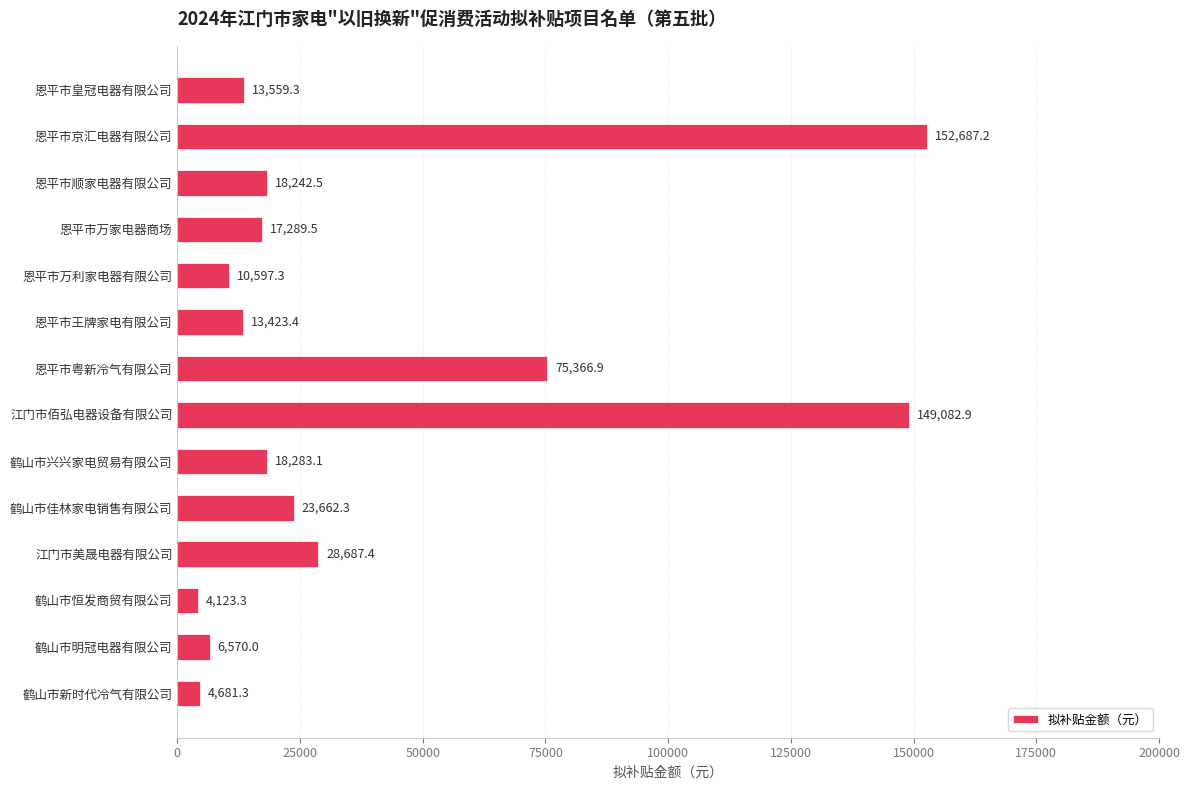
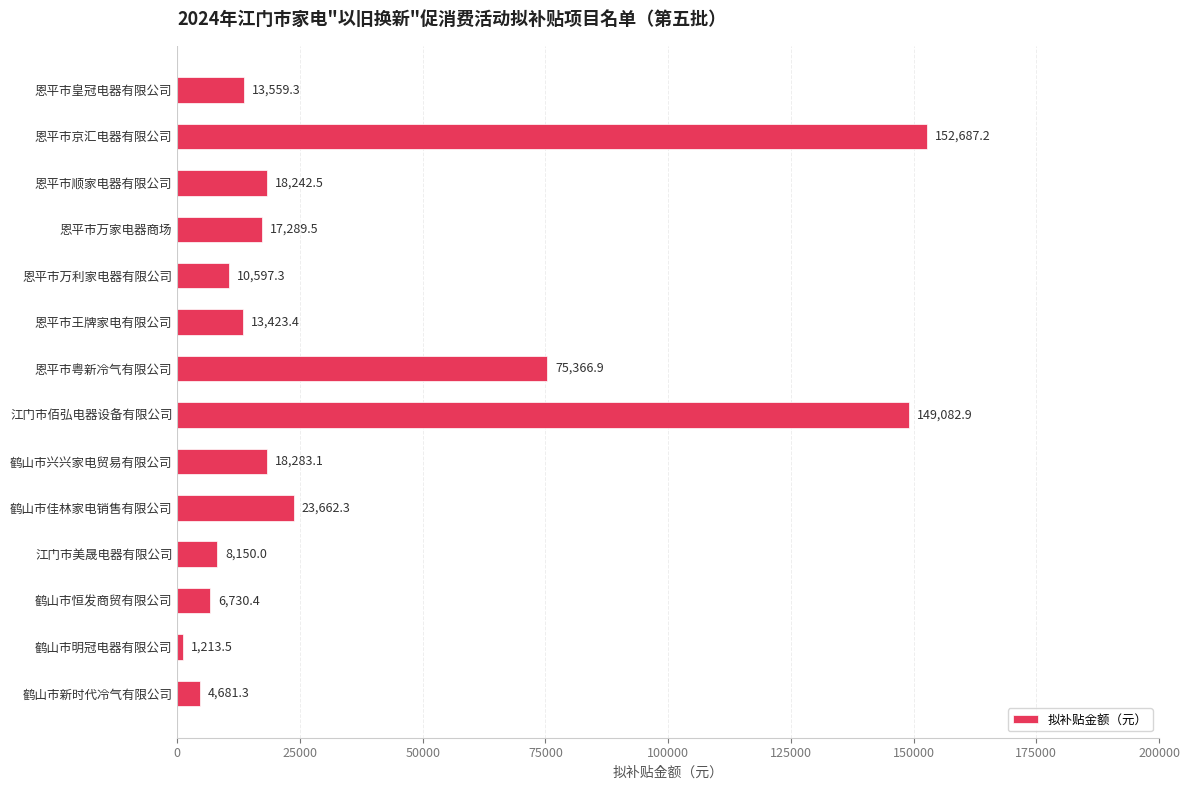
江门市美晟电器有限公司: 28,687.4 -> 8,150.0
鹤山市恒发商贸有限公司: 4,123.3 -> 6,730.4
鹤山市明冠电器有限公司: 6,570.0 -> 1,213.5
